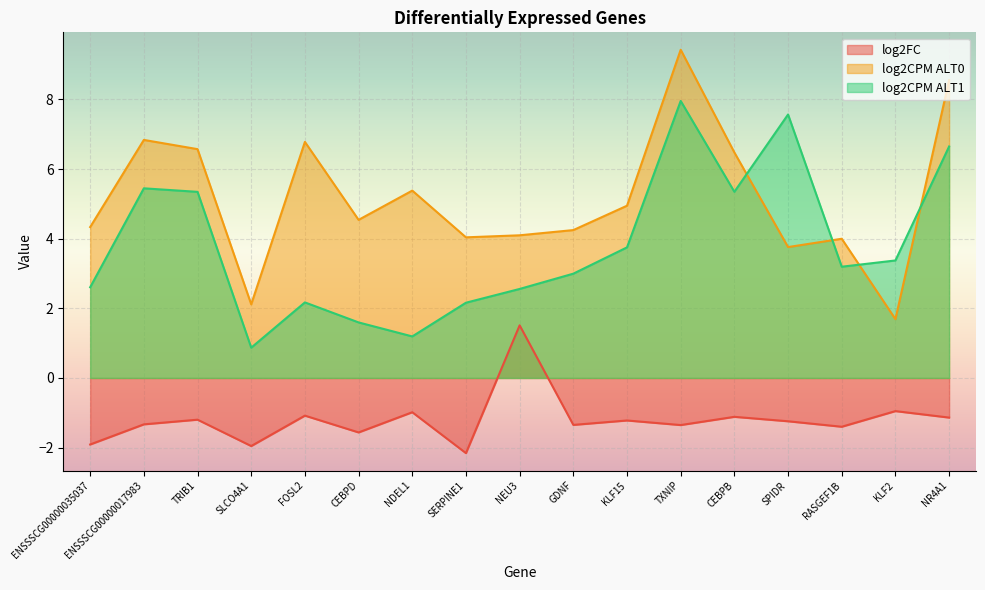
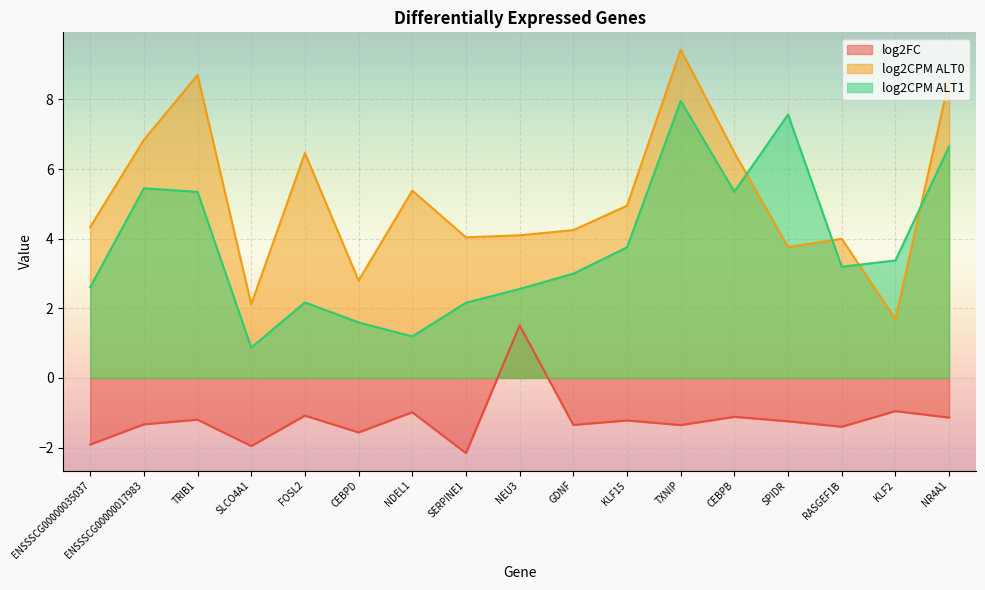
log2CPM ALT0, TRIB1: 6.6 -> 8.7
log2CPM ALT0, FOSL2: 6.8 -> 6.5
log2CPM ALT0, CEBPD: 4.5 -> 2.8
